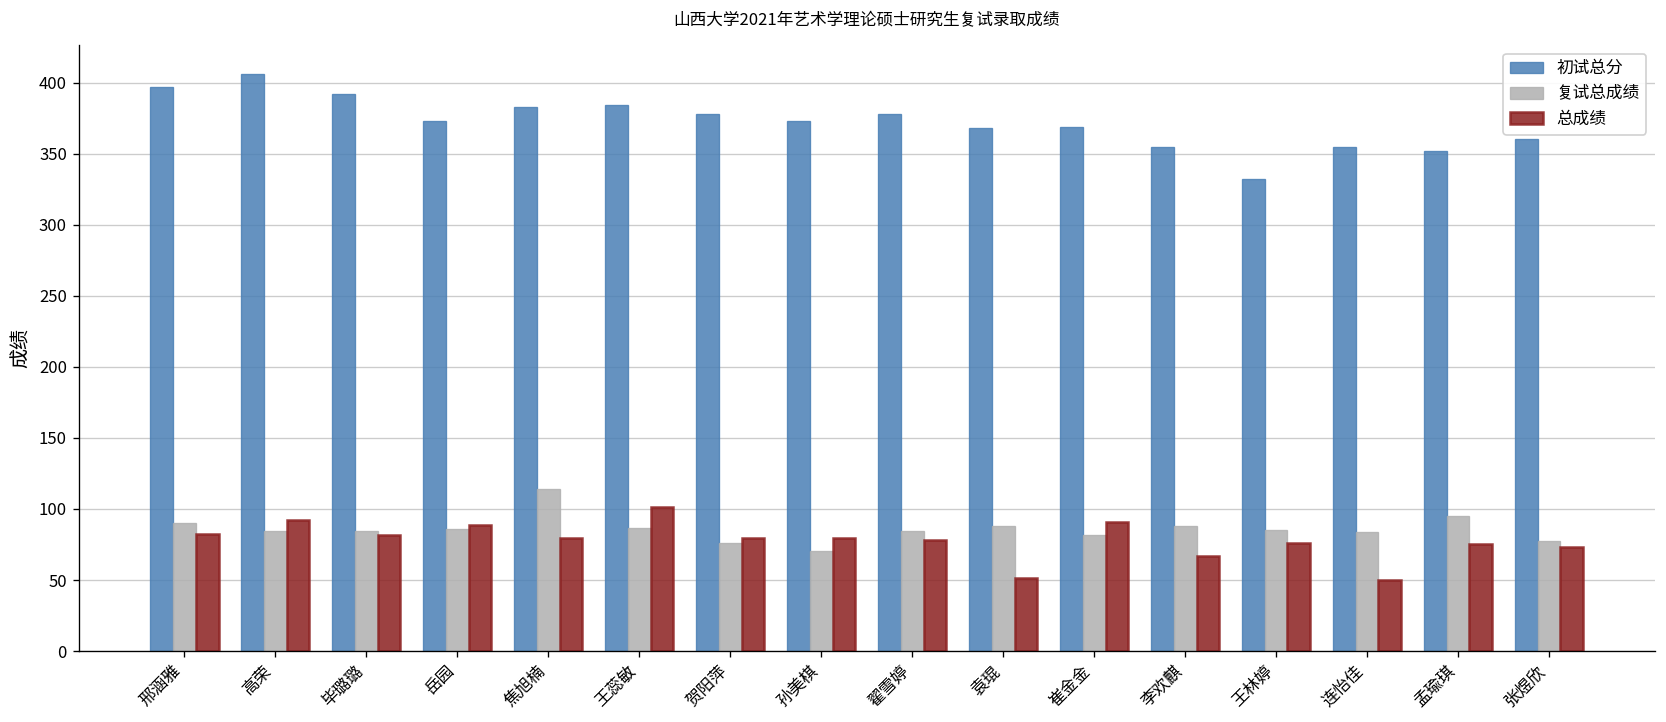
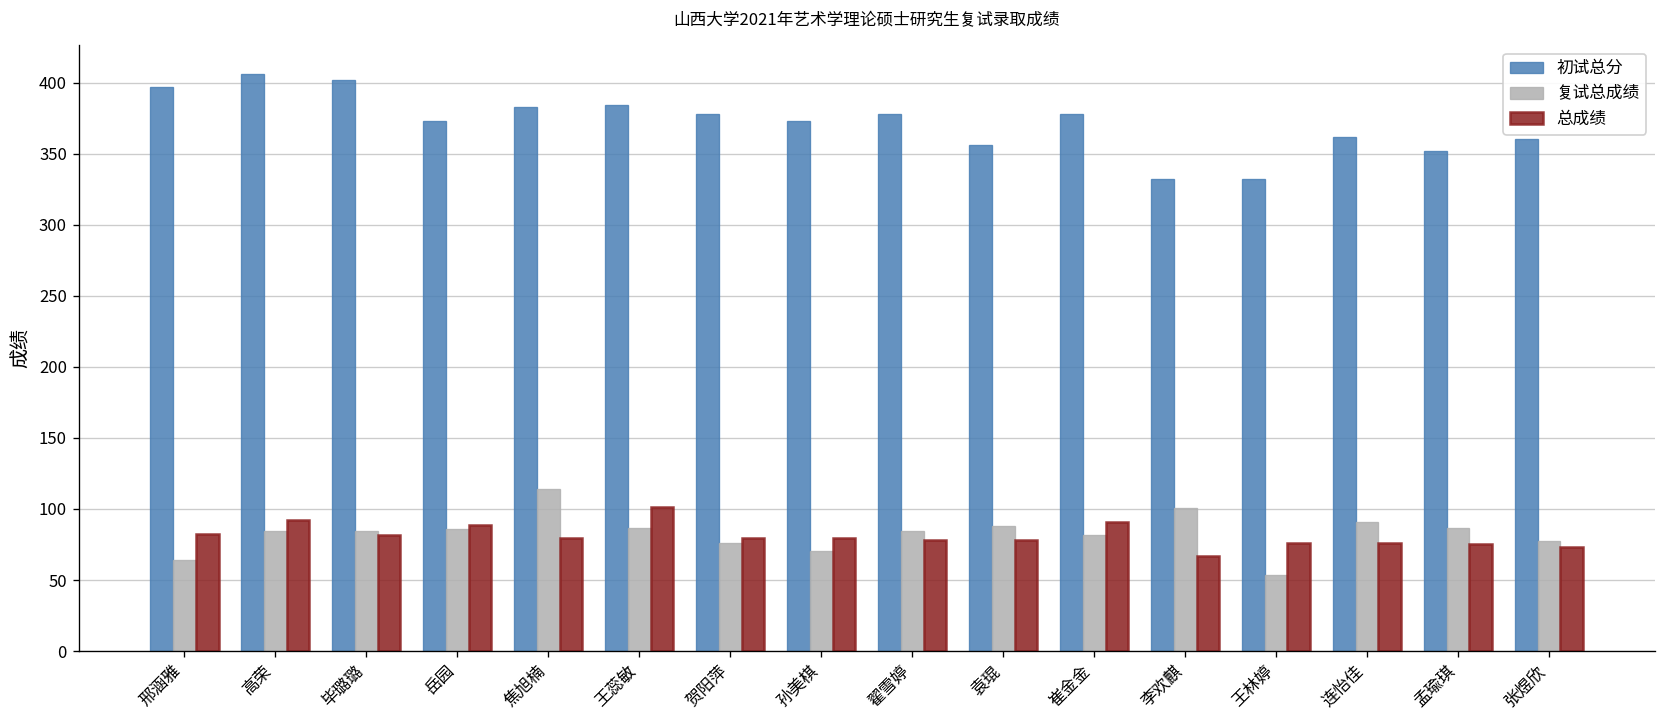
复试总成绩, 邢涵雅: 90 -> 64
初试总分, 毕璐璐: 392 -> 402
初试总分, 袁琨: 368 -> 356
总成绩, 袁琨: 51 -> 78
初试总分, 崔金金: 369 -> 378
初试总分, 李欢麒: 355 -> 332
复试总成绩, 李欢麒: 88 -> 101
复试总成绩, 王林婷: 85 -> 54
初试总分, 连怡佳: 355 -> 362
复试总成绩, 连怡佳: 84 -> 91
总成绩, 连怡佳: 50 -> 76
复试总成绩, 孟瑜琪: 95 -> 87
